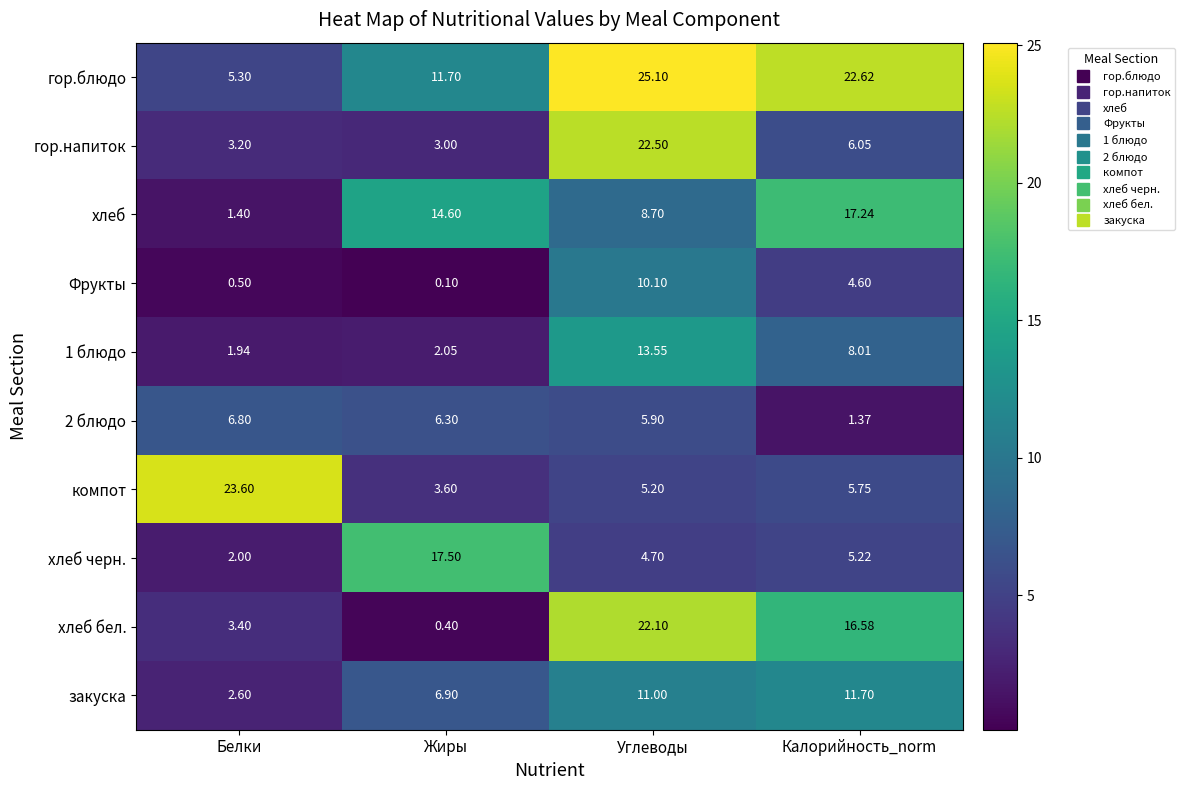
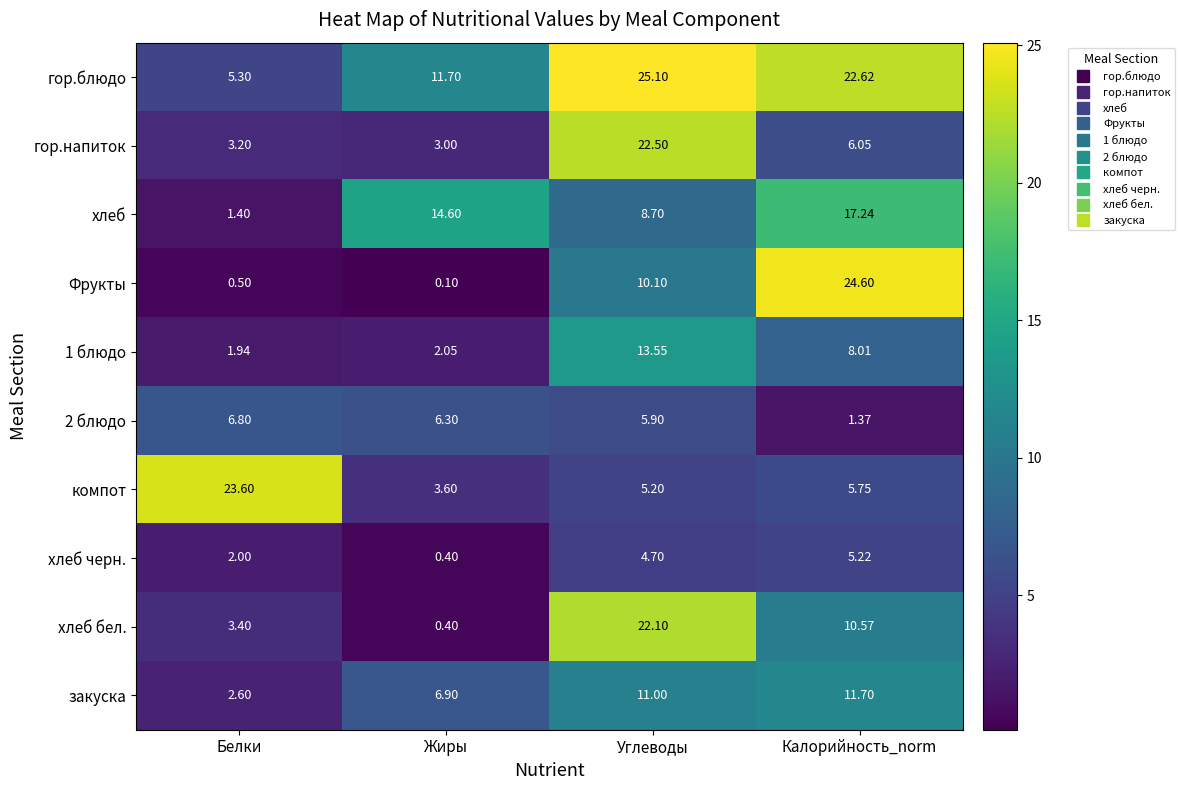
Фрукты, Калорийность_norm: 4.60 -> 24.60
хлеб черн., Жиры: 17.50 -> 0.40
хлеб бел., Калорийность_norm: 16.58 -> 10.57
